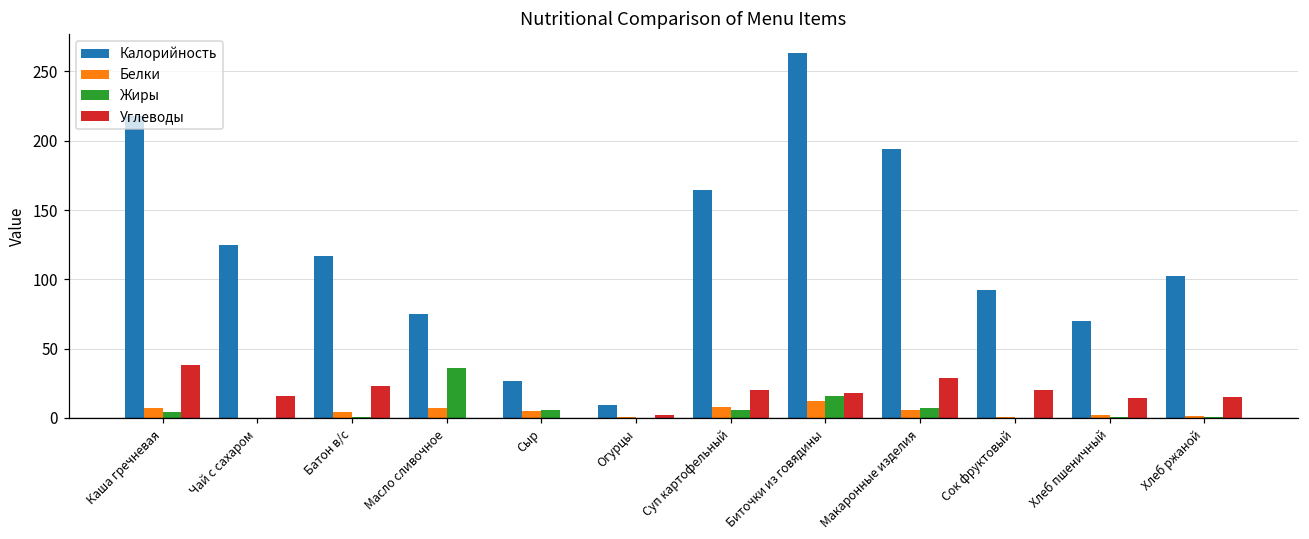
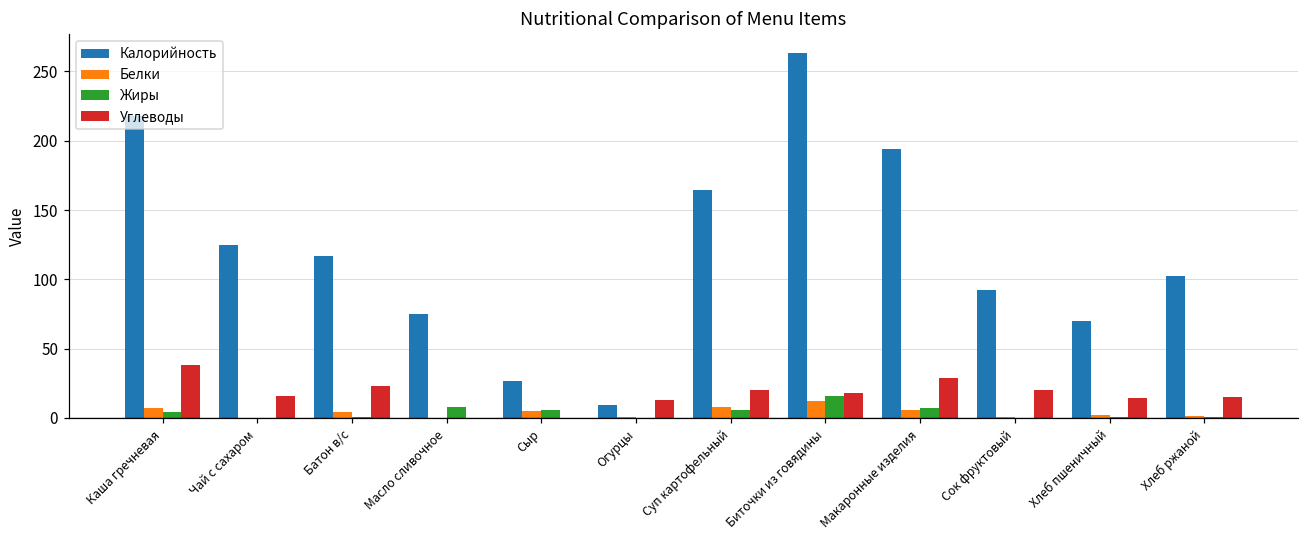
Белки, Масло сливочное: 7 -> 0
Жиры, Масло сливочное: 36 -> 8
Углеводы, Огурцы: 2 -> 13
